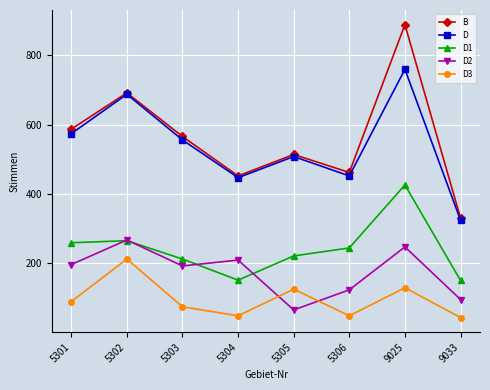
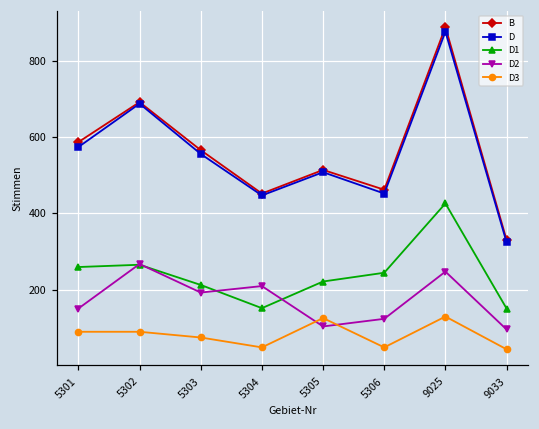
D2, 5301: 200 -> 150
D3, 5302: 210 -> 90
D2, 5305: 70 -> 100
D, 9025: 760 -> 880
